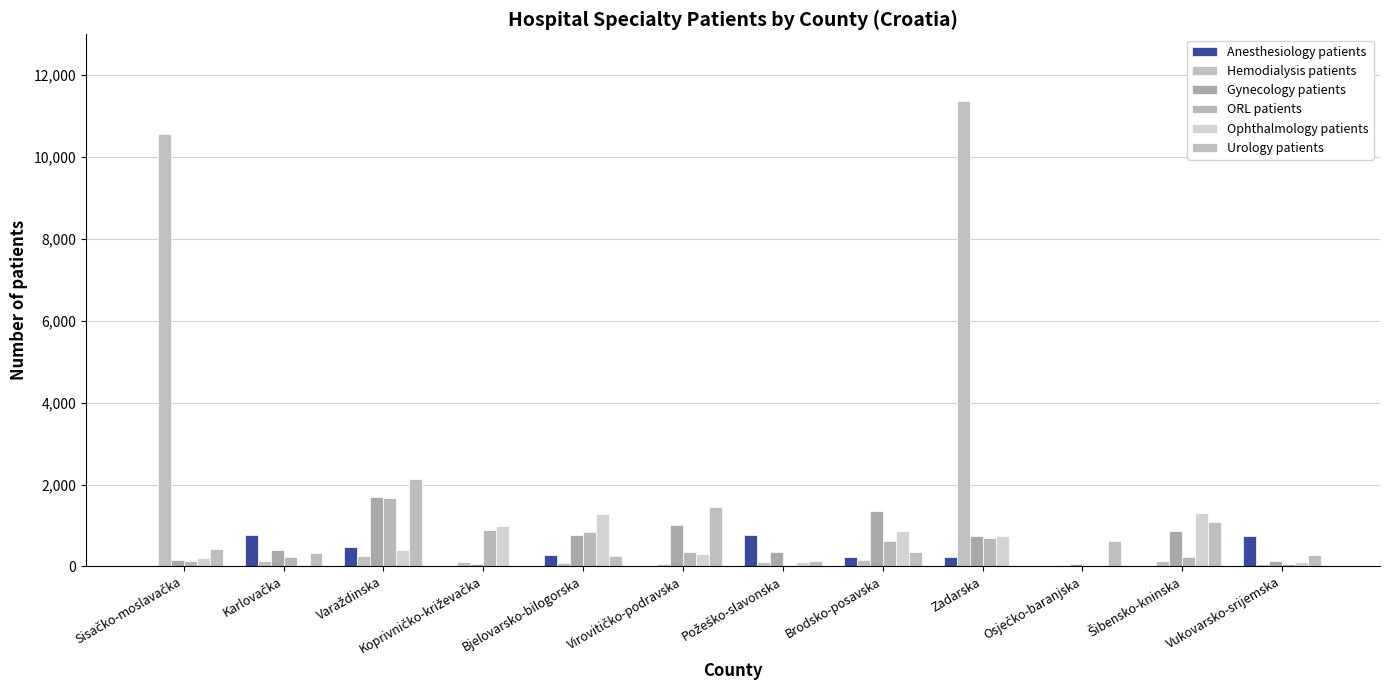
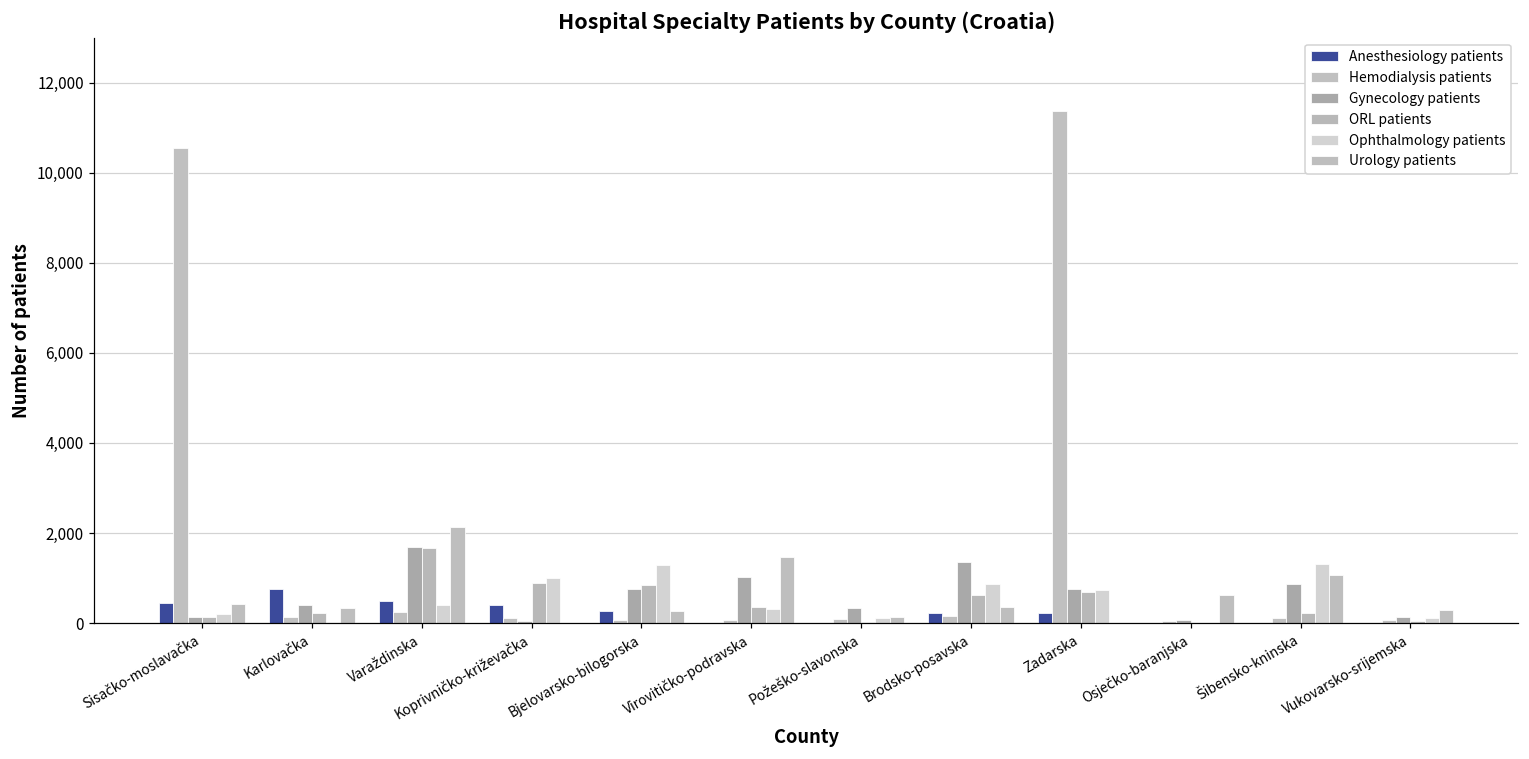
Anesthesiology patients, Sisačko-moslavačka: 0 -> 500
Anesthesiology patients, Koprivničko-križevačka: 0 -> 400
Anesthesiology patients, Požeško-slavonska: 800 -> 0
Anesthesiology patients, Vukovarsko-srijemska: 800 -> 0
